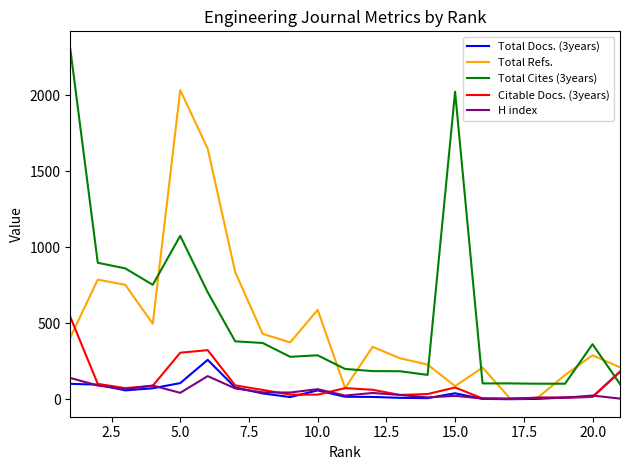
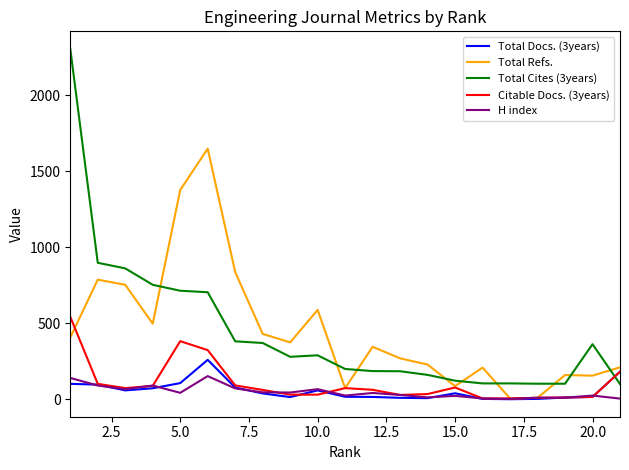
Total Refs., 5.0: 2030 -> 1380
Total Cites (3years), 5.0: 1080 -> 710
Citable Docs. (3years), 5.0: 310 -> 380
Total Cites (3years), 15.0: 2020 -> 120
Total Refs., 20.0: 290 -> 160
